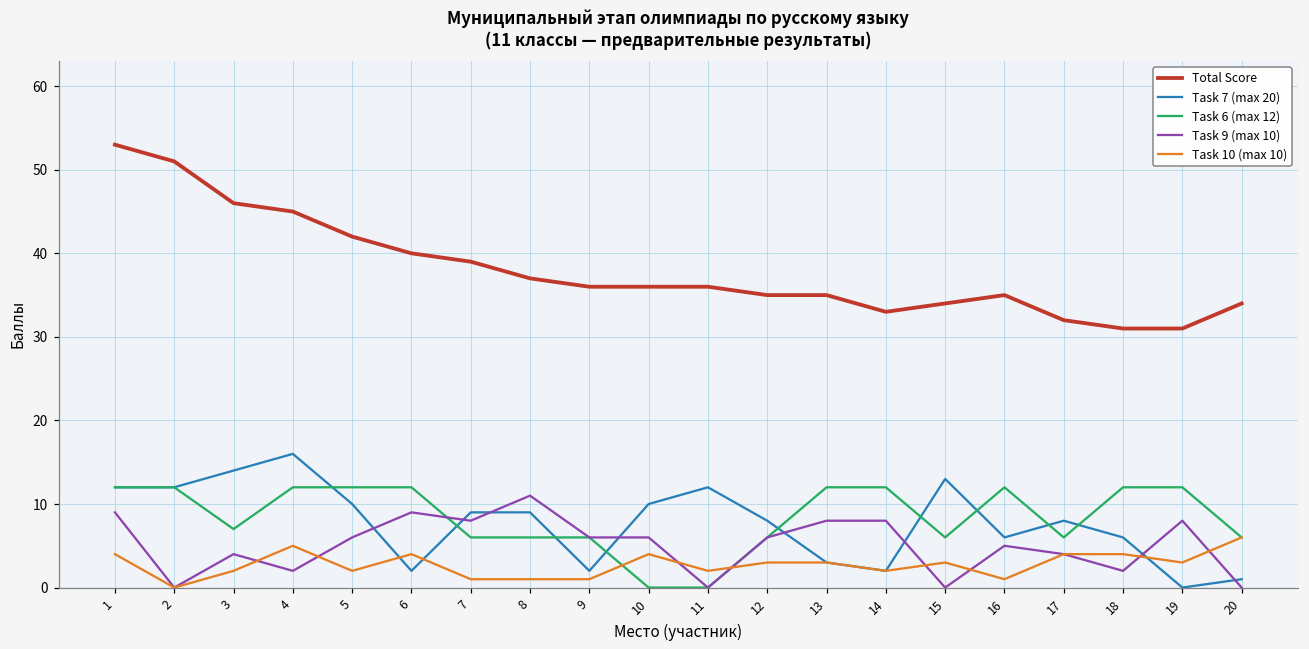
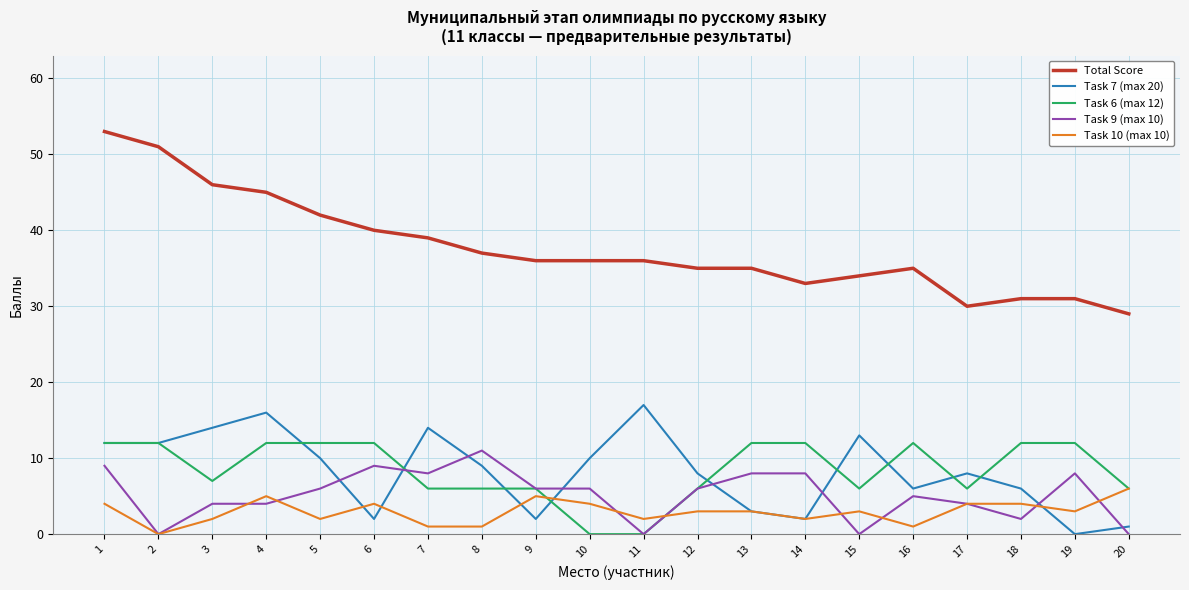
Task 9 (max 10), 4: 2 -> 4
Task 7 (max 20), 7: 9 -> 14
Task 10 (max 10), 9: 1 -> 5
Task 7 (max 20), 11: 12 -> 17
Total Score, 17: 32 -> 30
Total Score, 20: 34 -> 29
